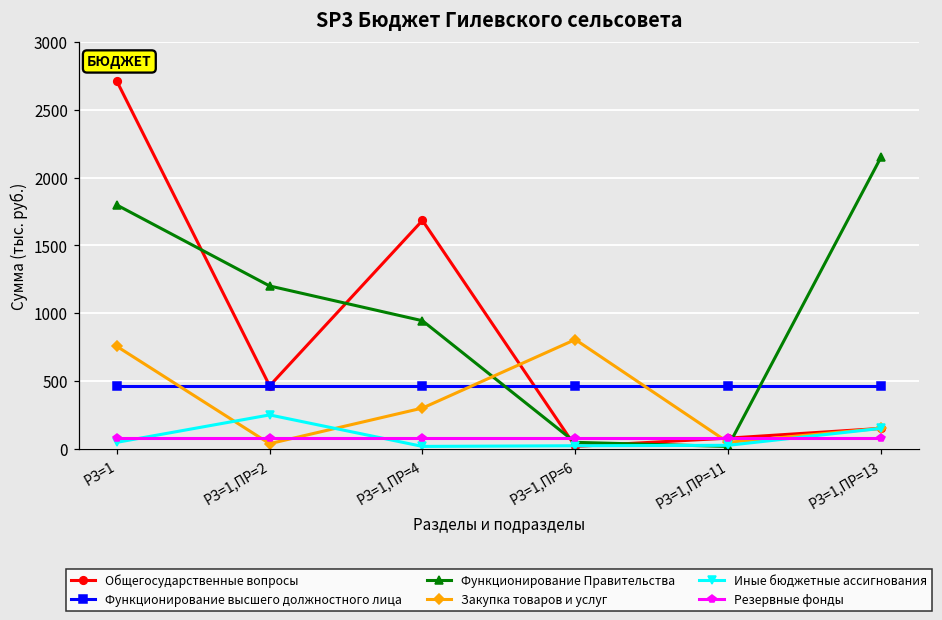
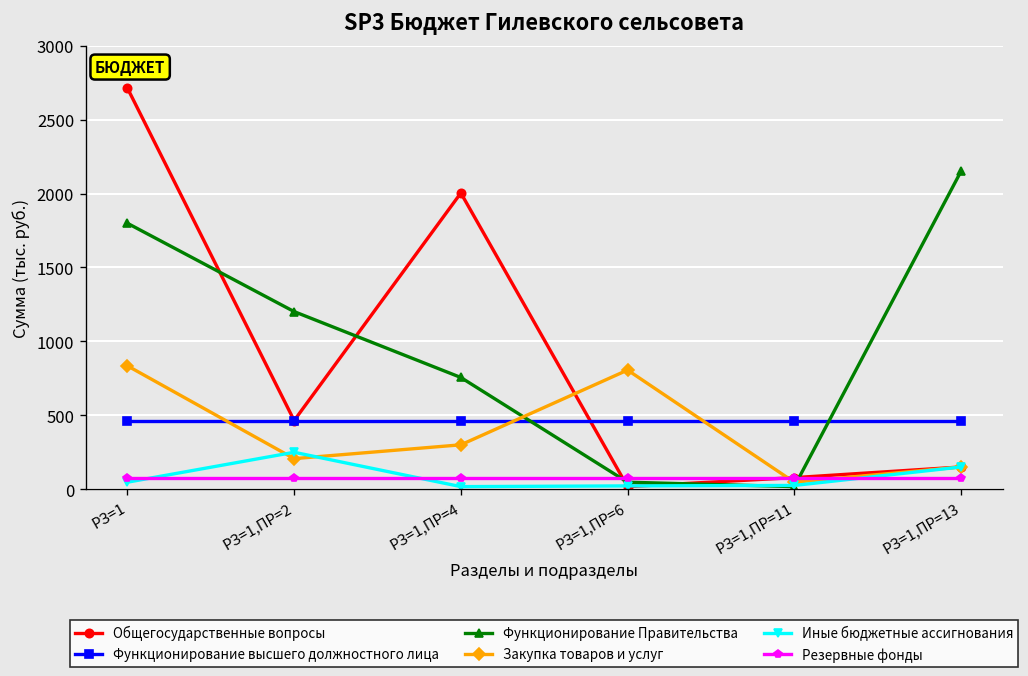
Закупка товаров и услуг, РЗ=1: 760 -> 830
Закупка товаров и услуг, РЗ=1,ПР=2: 40 -> 210
Общегосударственные вопросы, РЗ=1,ПР=4: 1690 -> 2000
Функционирование Правительства, РЗ=1,ПР=4: 940 -> 760
